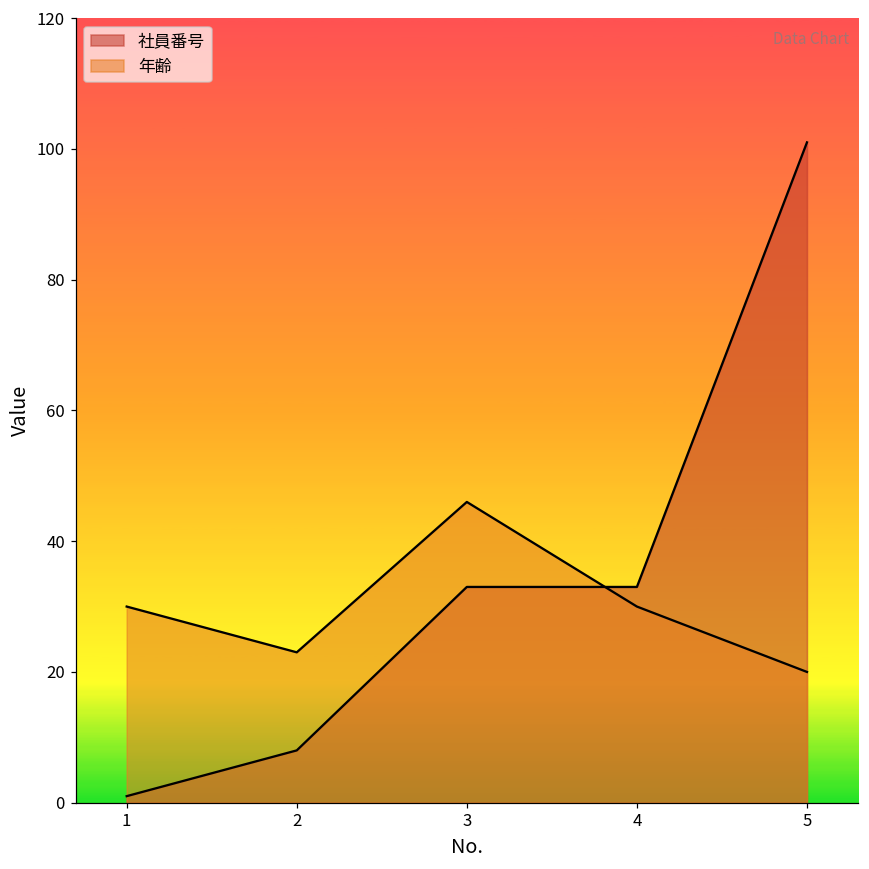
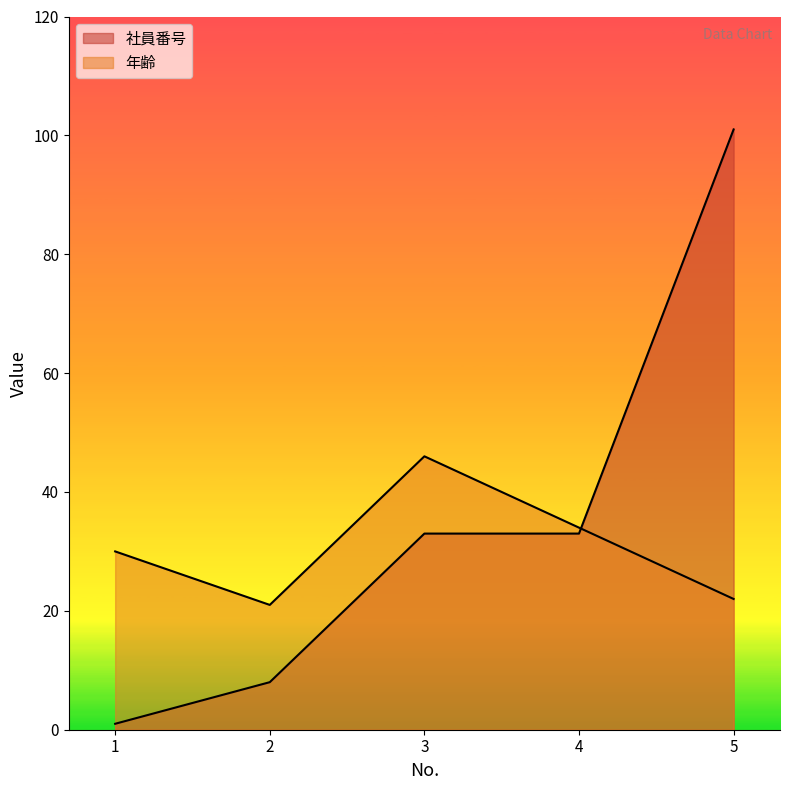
年齢, 2: 23 -> 21
年齢, 4: 30 -> 34
年齢, 5: 20 -> 22
